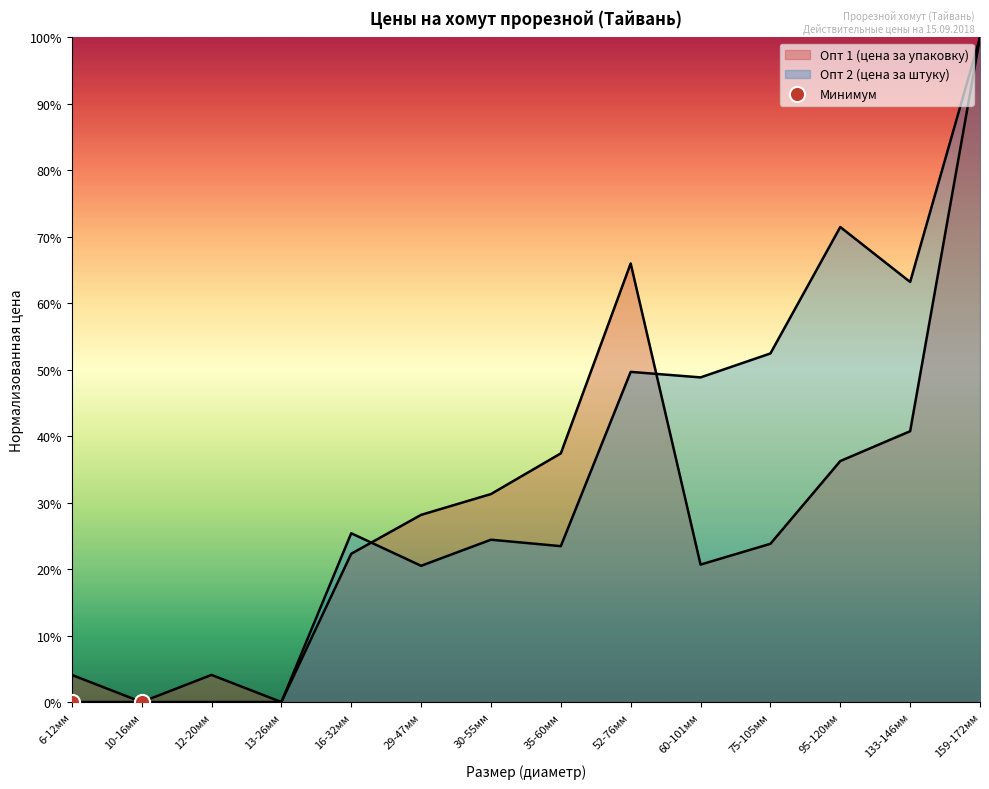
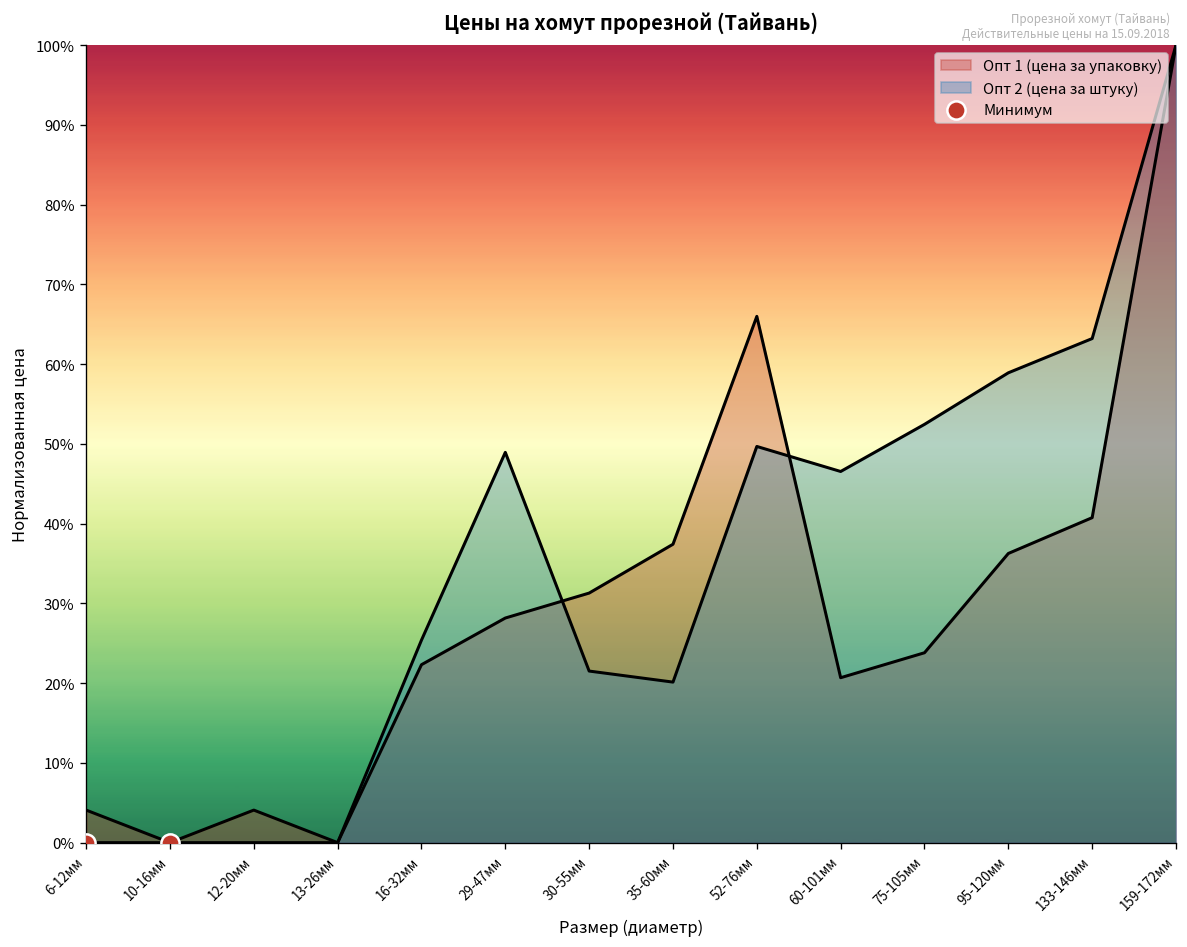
Опт 2 (цена за штуку), 29-47мм: 20% -> 49%
Опт 2 (цена за штуку), 30-55мм: 24% -> 22%
Опт 2 (цена за штуку), 35-60мм: 23% -> 20%
Опт 2 (цена за штуку), 60-101мм: 49% -> 47%
Опт 2 (цена за штуку), 95-120мм: 71% -> 59%
